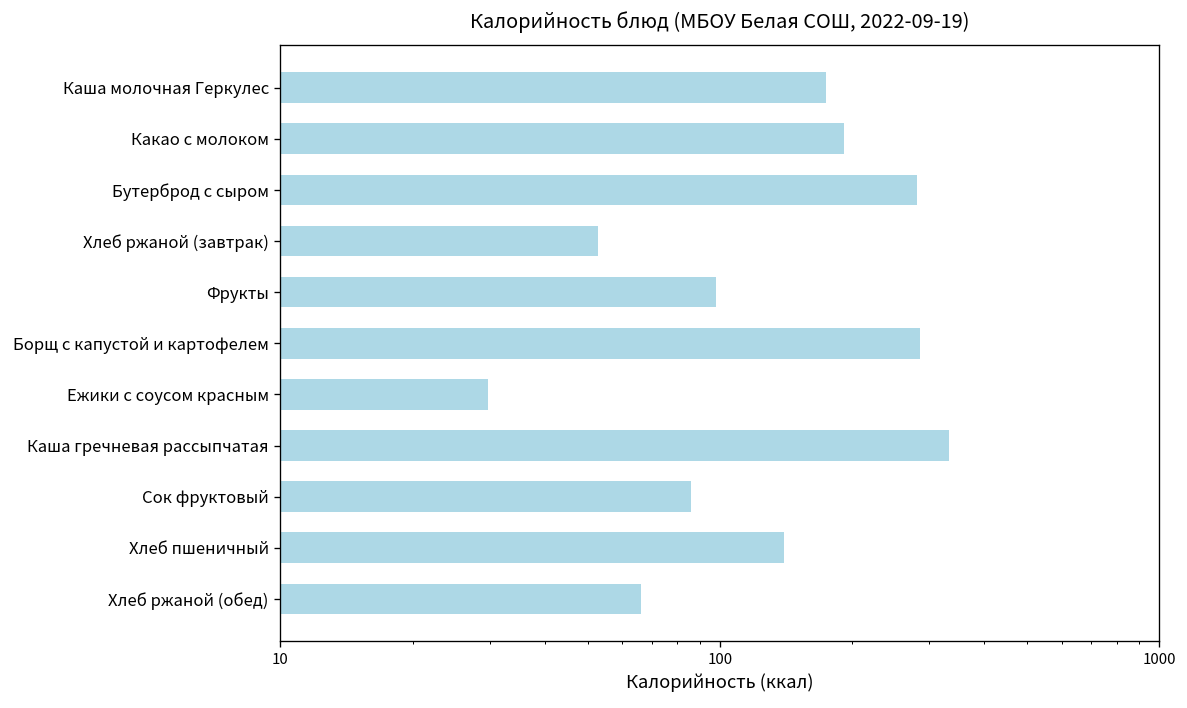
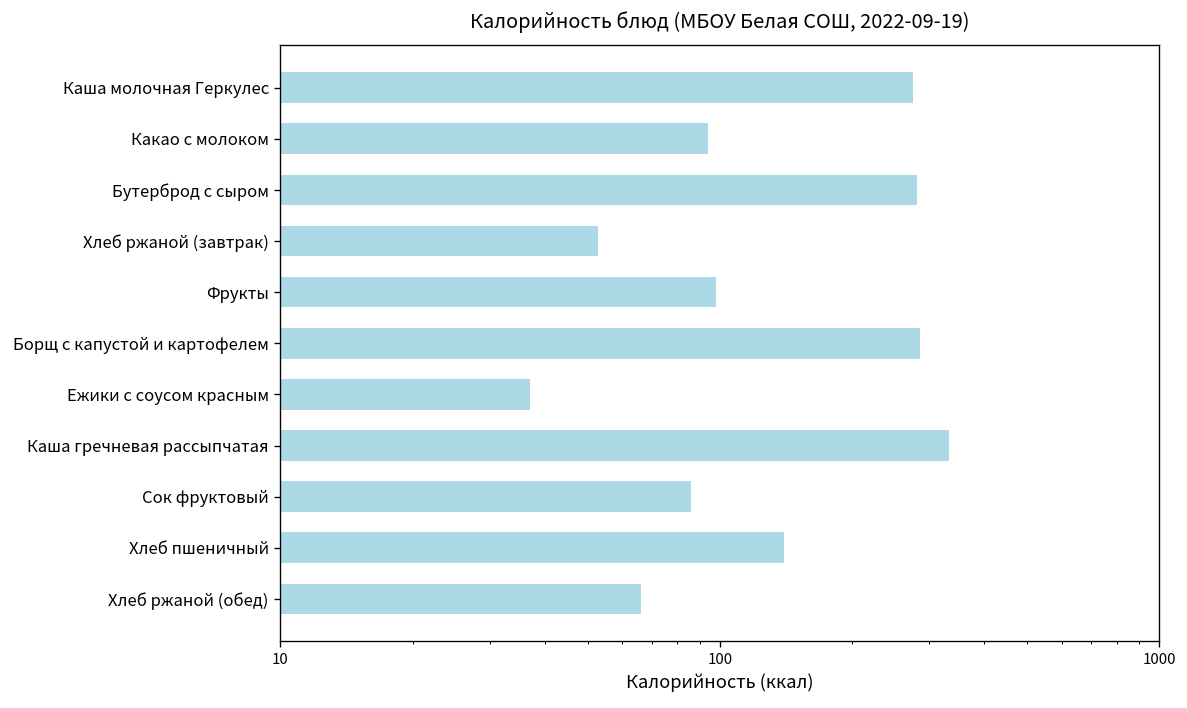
Каша молочная Геркулес: 170 -> 280
Какао с молоком: 190 -> 94
Ежики с соусом красным: 30 -> 37
